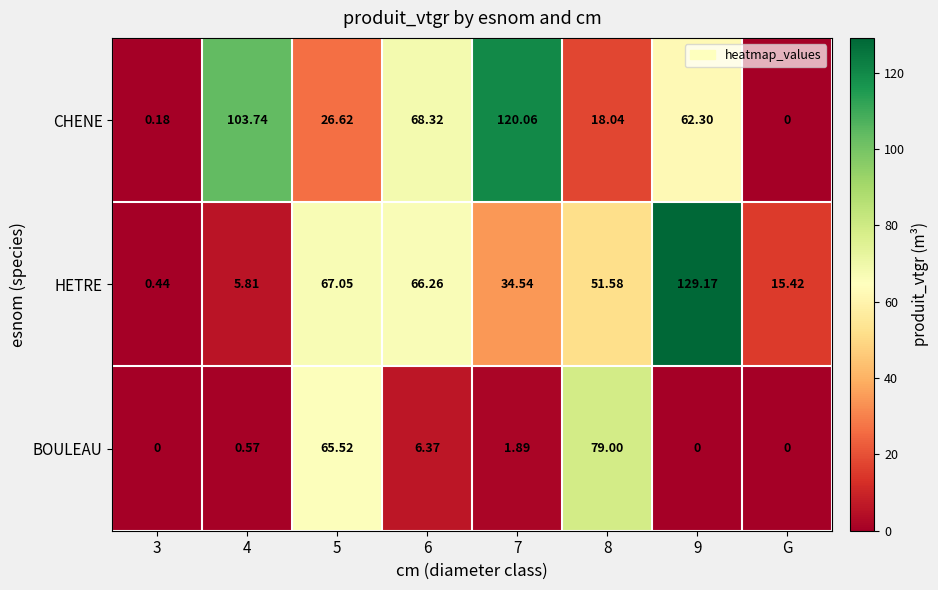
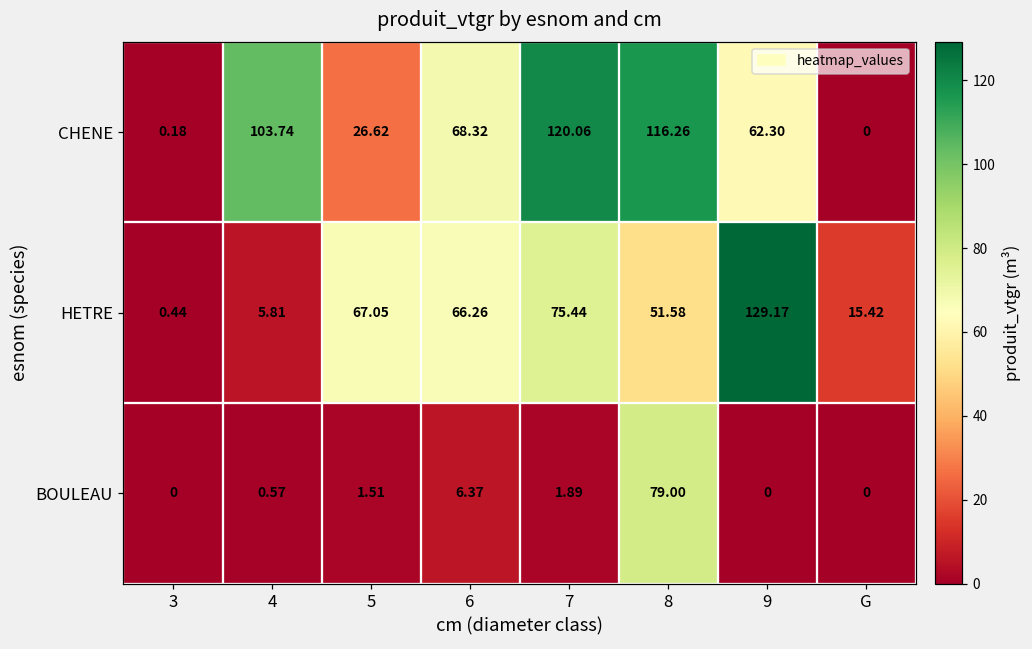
CHENE, 8: 18.04 -> 116.26
HETRE, 7: 34.54 -> 75.44
BOULEAU, 5: 65.52 -> 1.51
